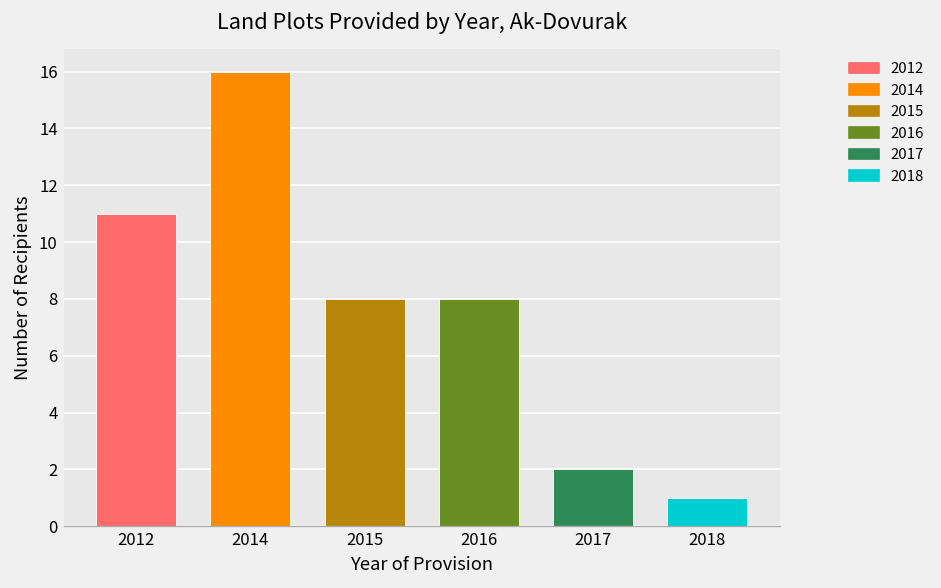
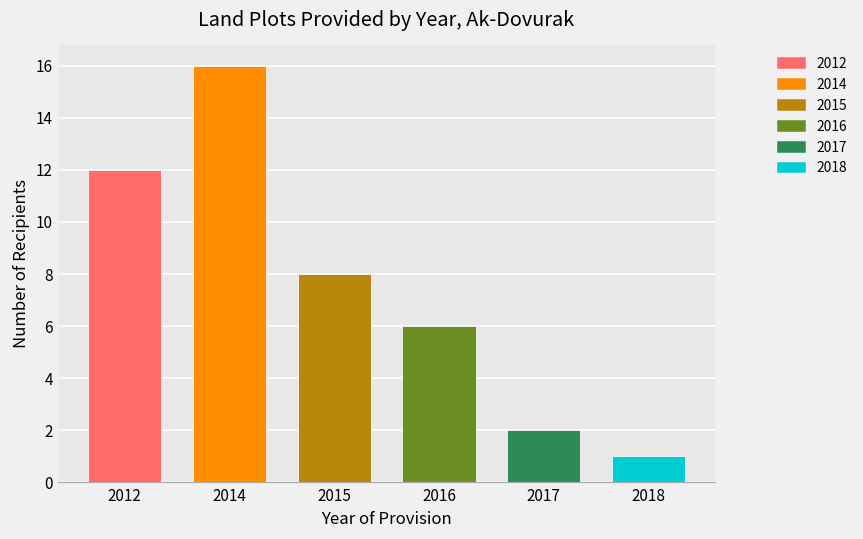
2012: 11 -> 12
2016: 8 -> 6
